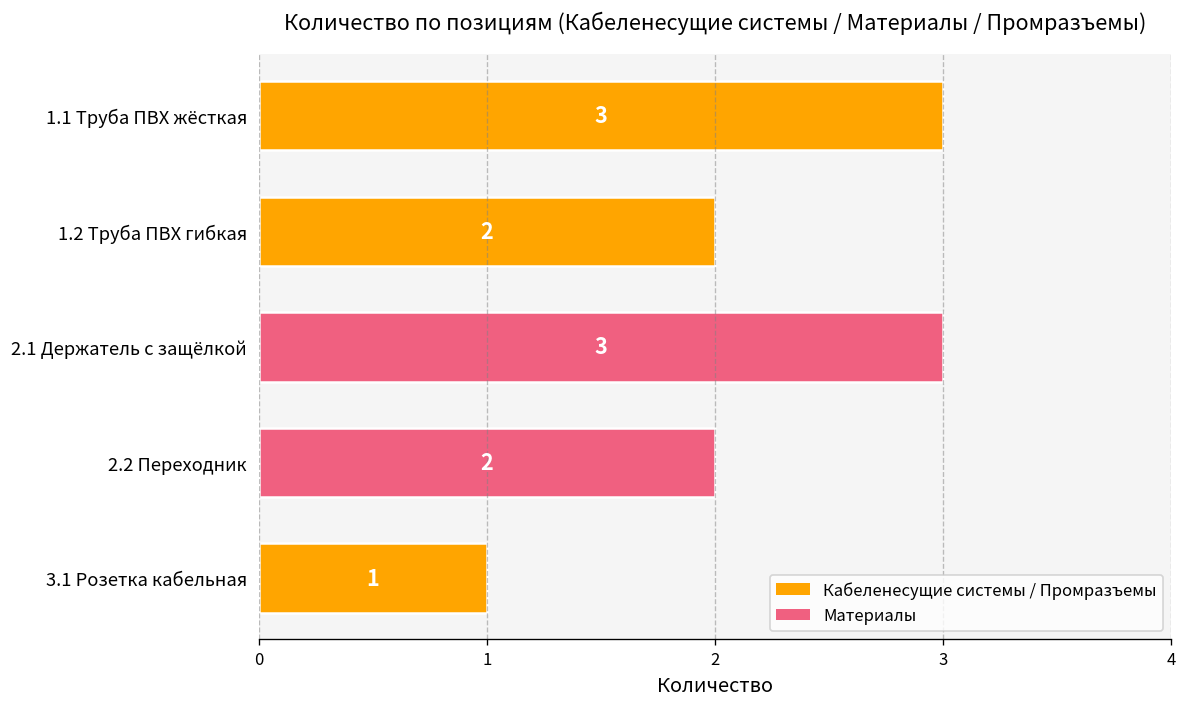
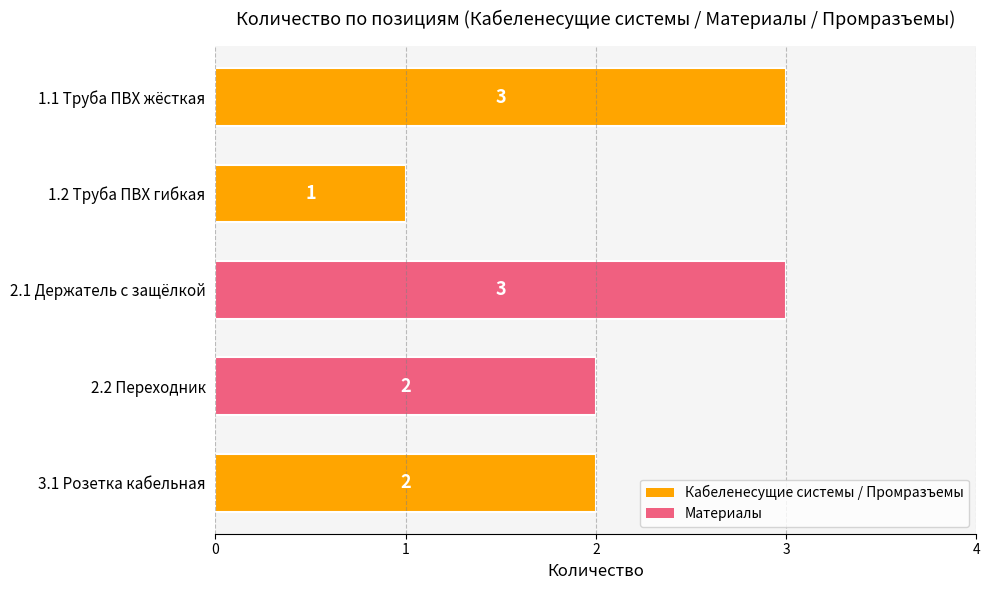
1.2 Труба ПВХ гибкая: 2 -> 1
3.1 Розетка кабельная: 1 -> 2
